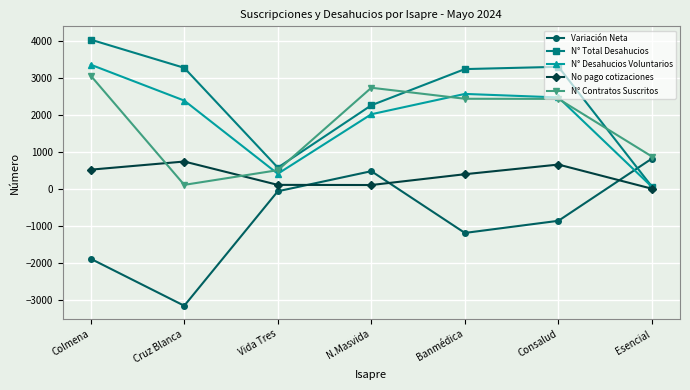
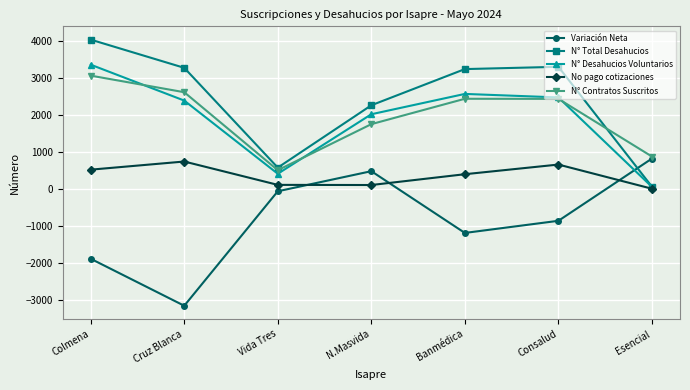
N° Contratos Suscritos, Cruz Blanca: 100 -> 2600
N° Contratos Suscritos, N.Masvida: 2700 -> 1700
